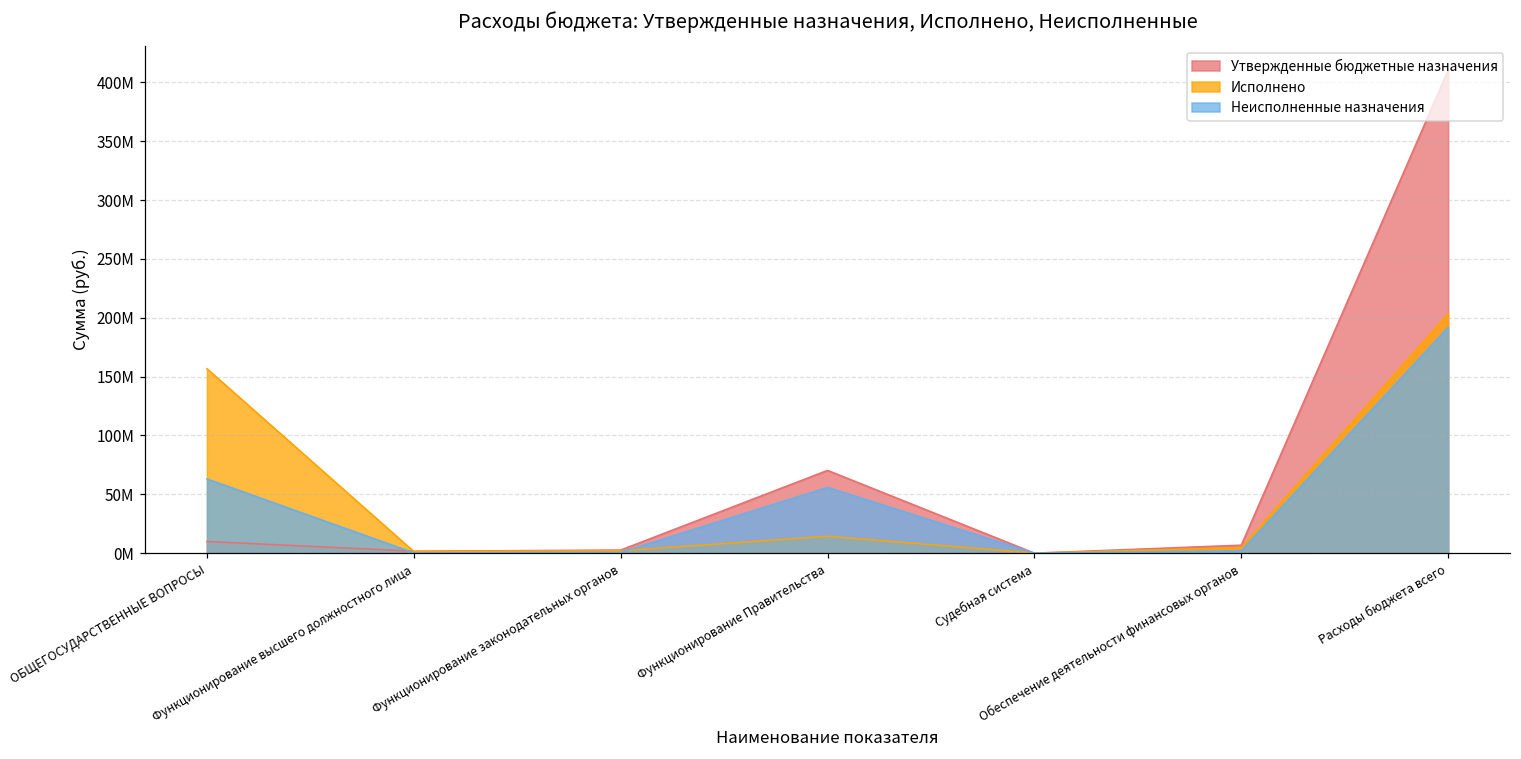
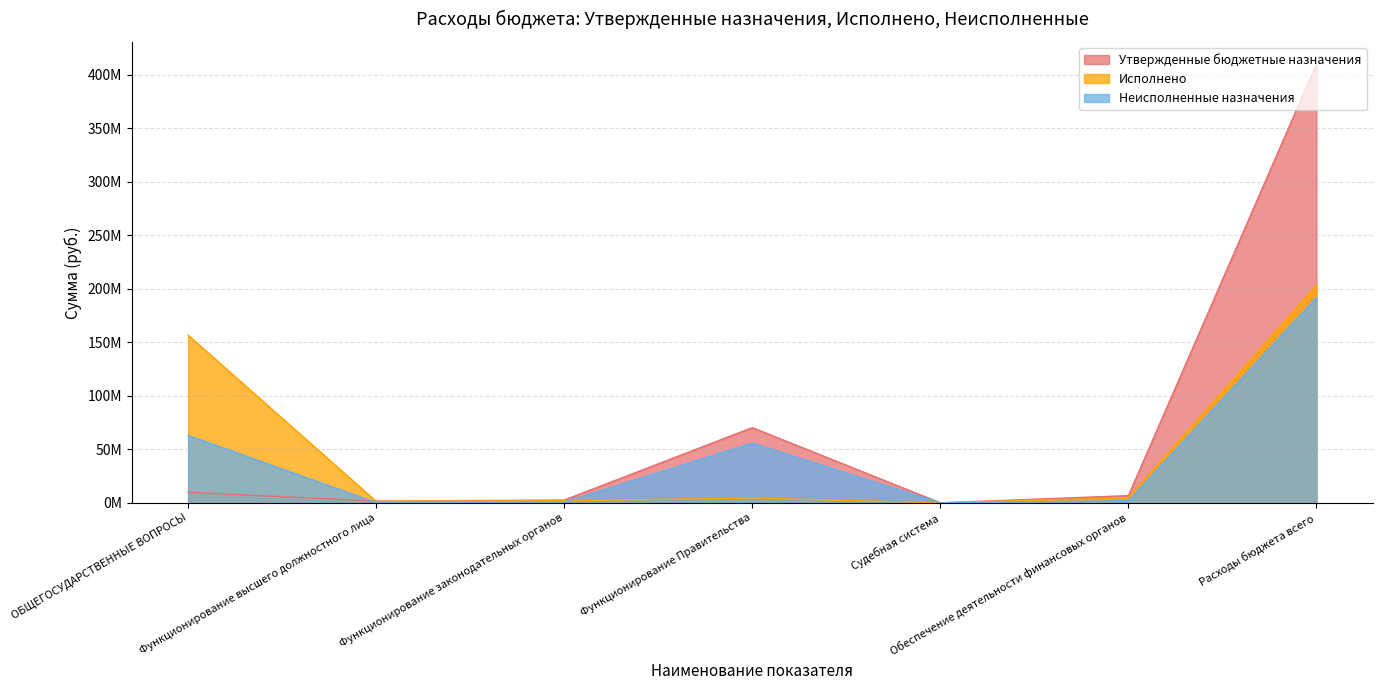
Исполнено, Функционирование Правительства: 14000000 -> 4000000
